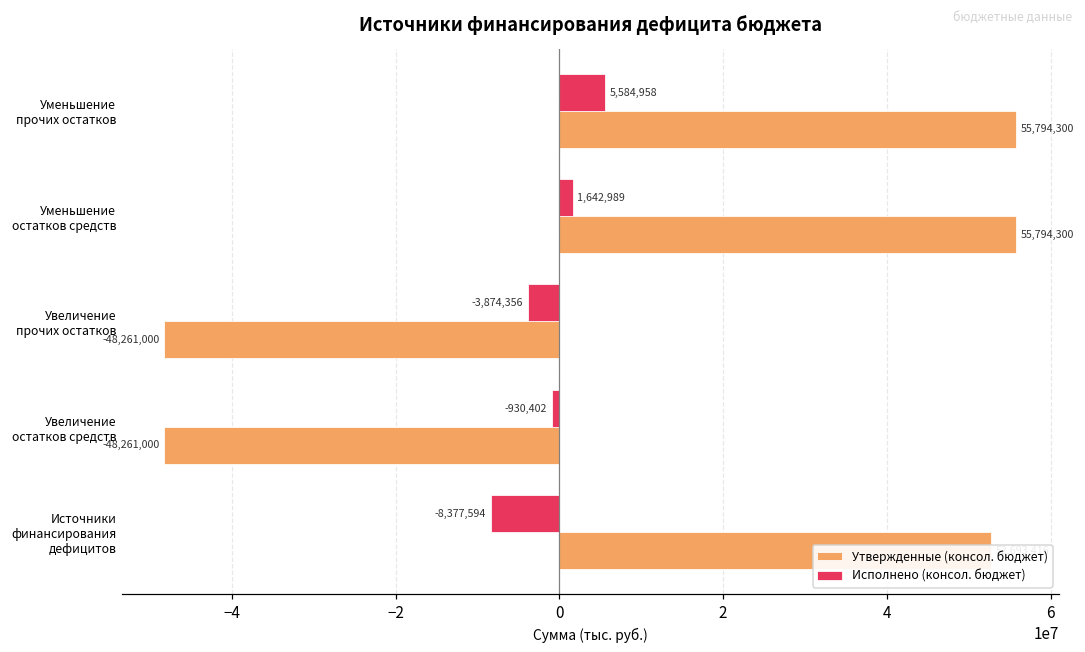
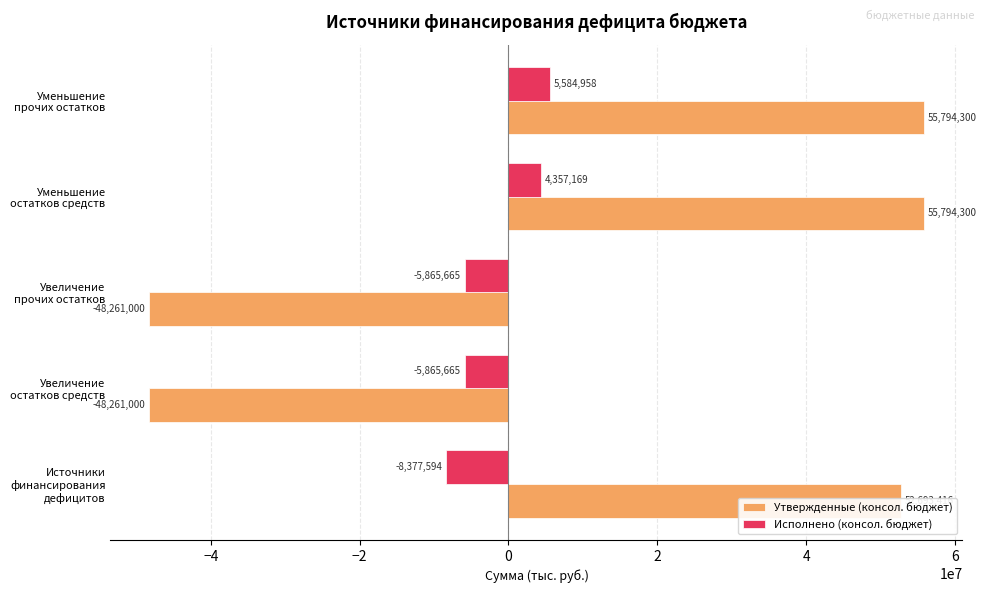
Исполнено (консол. бюджет), Уменьшение остатков средств: 1,642,989 -> 4,357,169
Исполнено (консол. бюджет), Увеличение прочих остатков: -3,874,356 -> -5,865,665
Исполнено (консол. бюджет), Увеличение остатков средств: -930,402 -> -5,865,665
